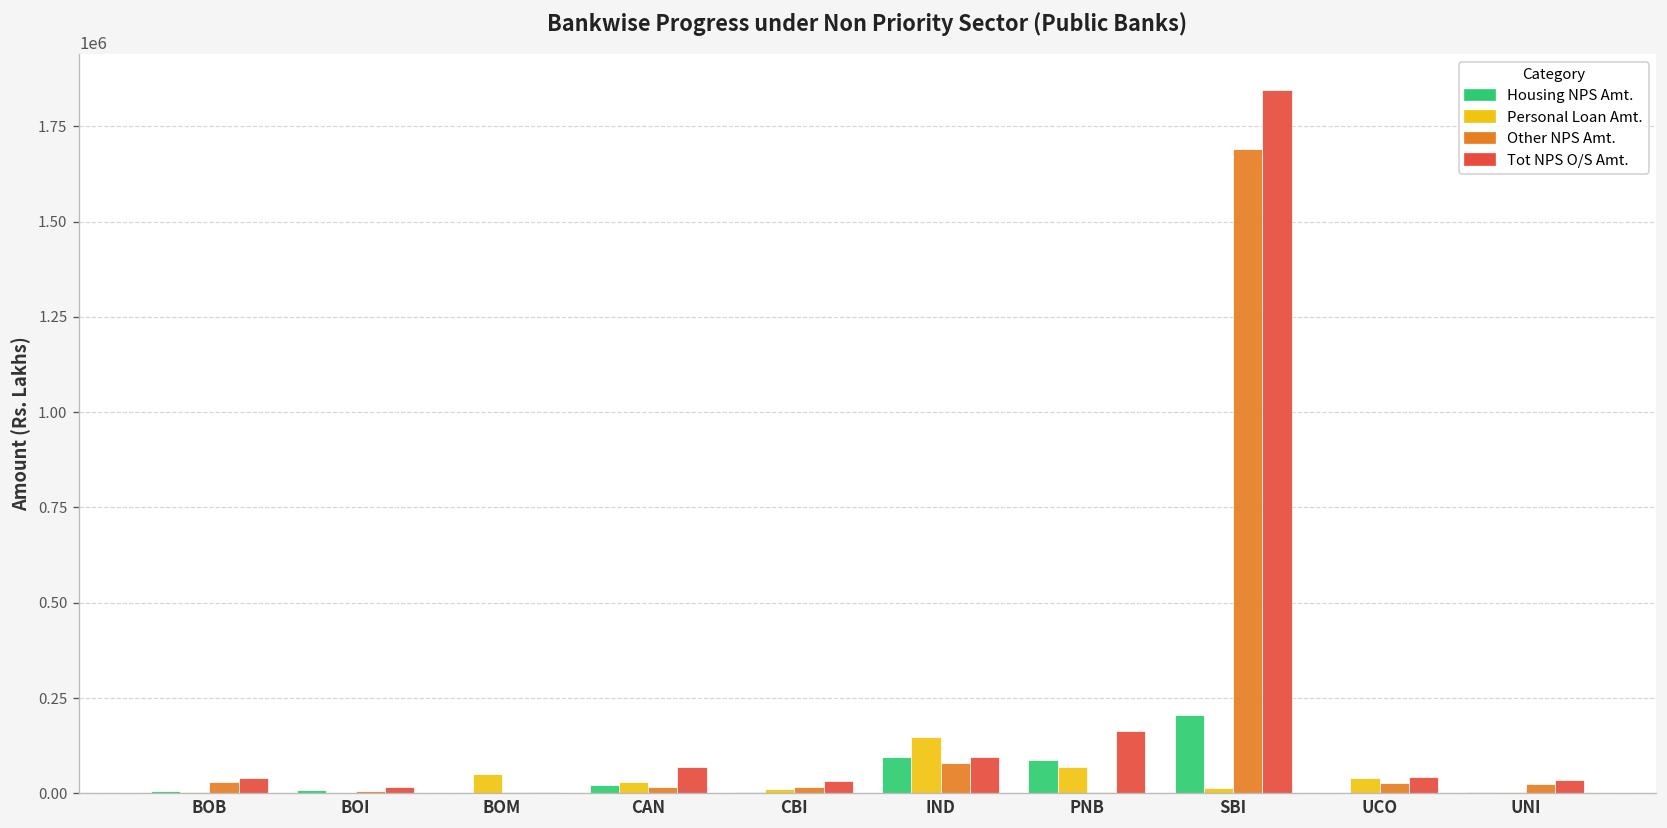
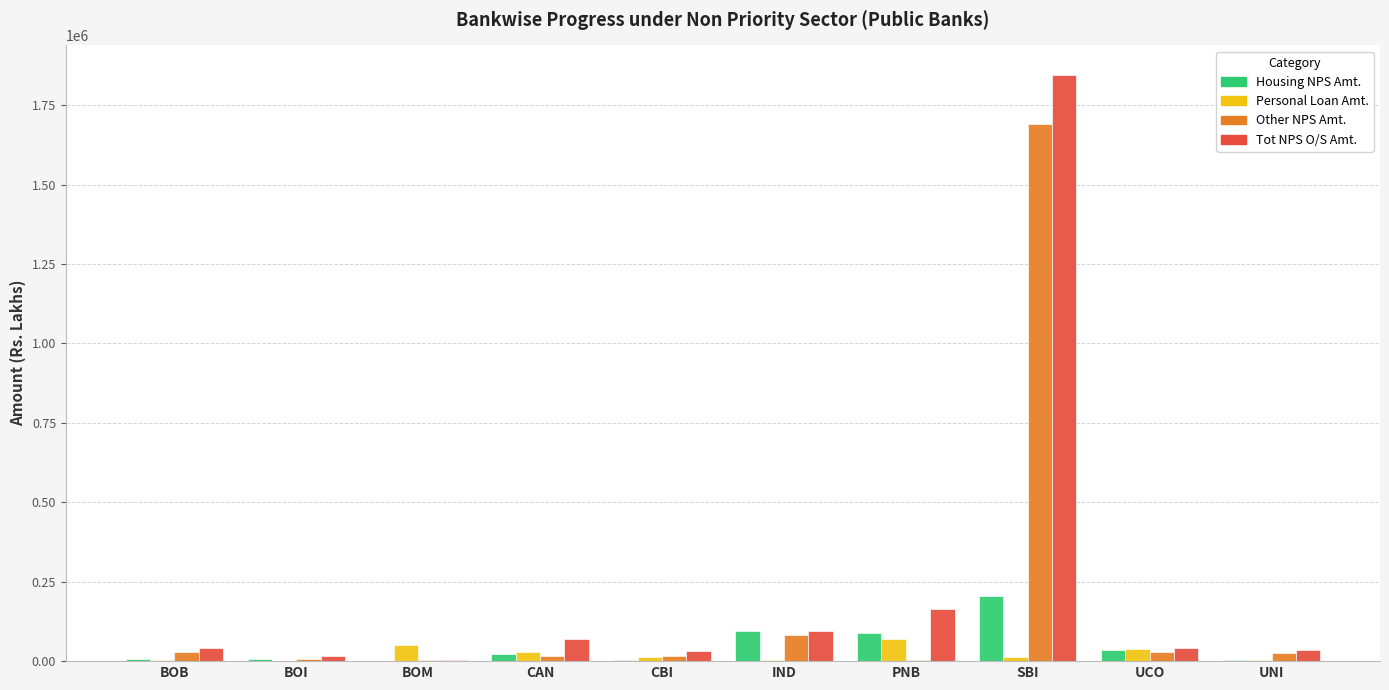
Personal Loan Amt., IND: 150000 -> 0
Housing NPS Amt., UCO: 0 -> 30000
